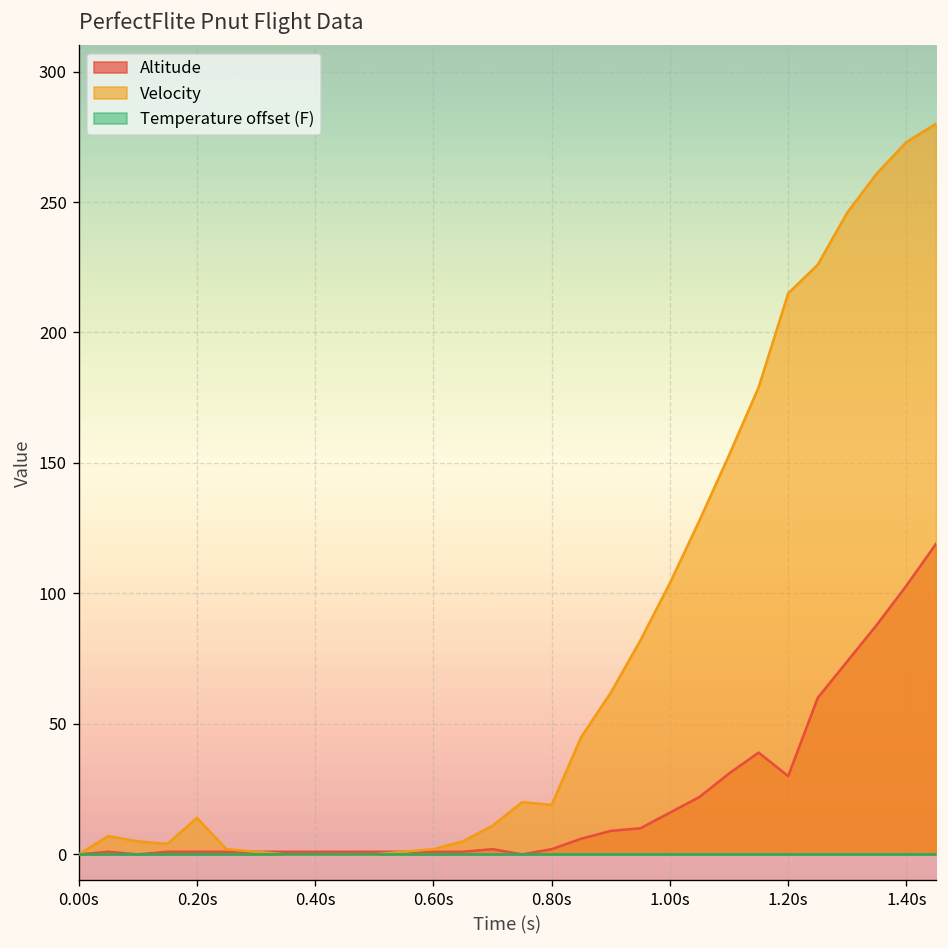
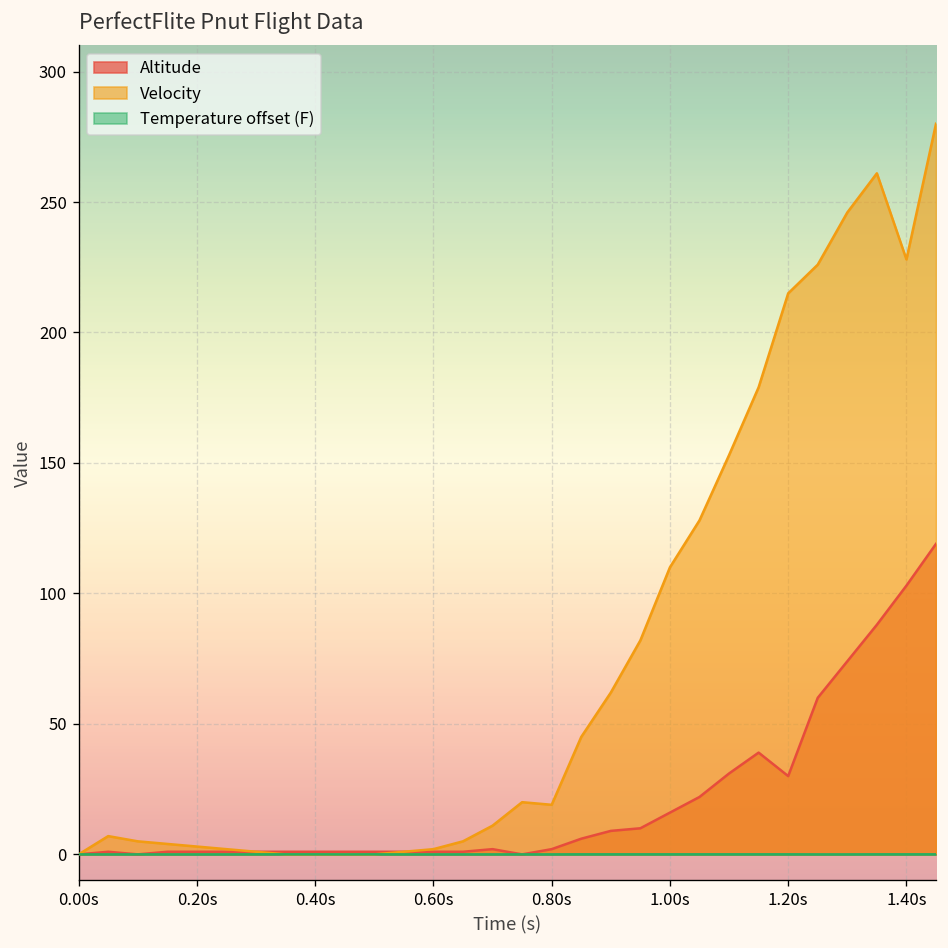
Velocity, 0.20s: 14 -> 3
Velocity, 1.00s: 104 -> 110
Velocity, 1.40s: 273 -> 228
